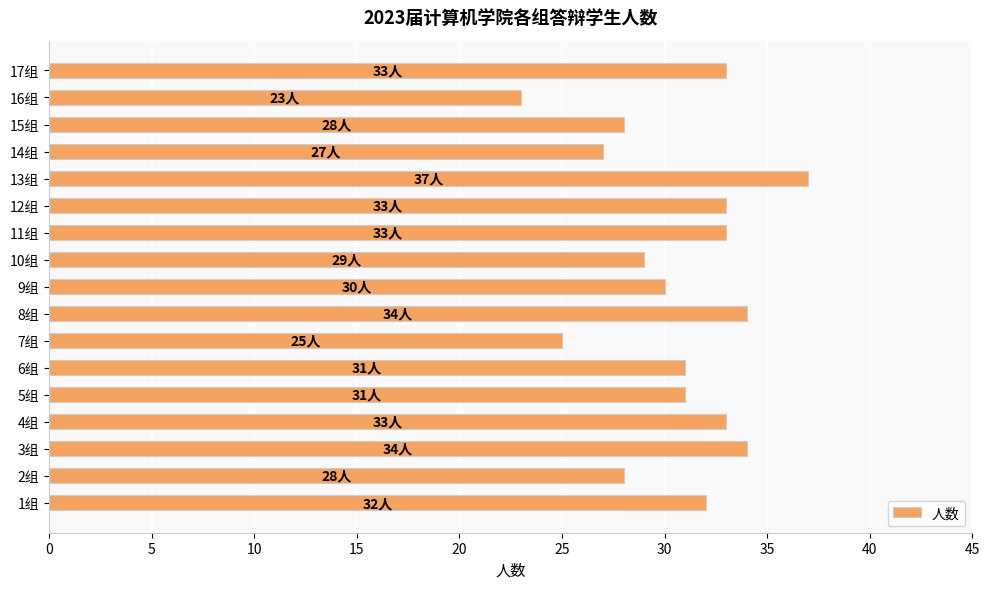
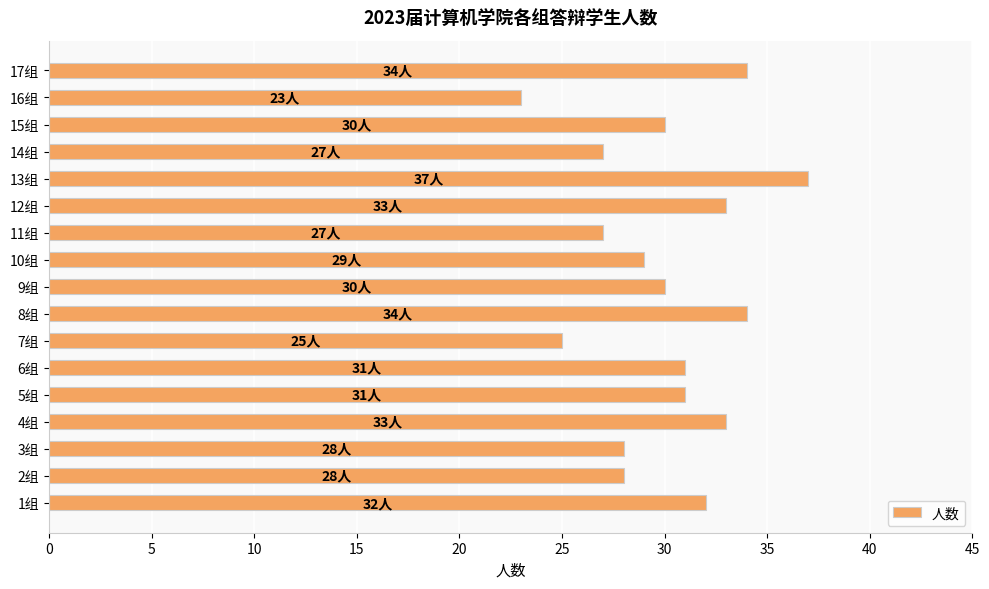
17组: 33人 -> 34人
15组: 28人 -> 30人
11组: 33人 -> 27人
3组: 34人 -> 28人
